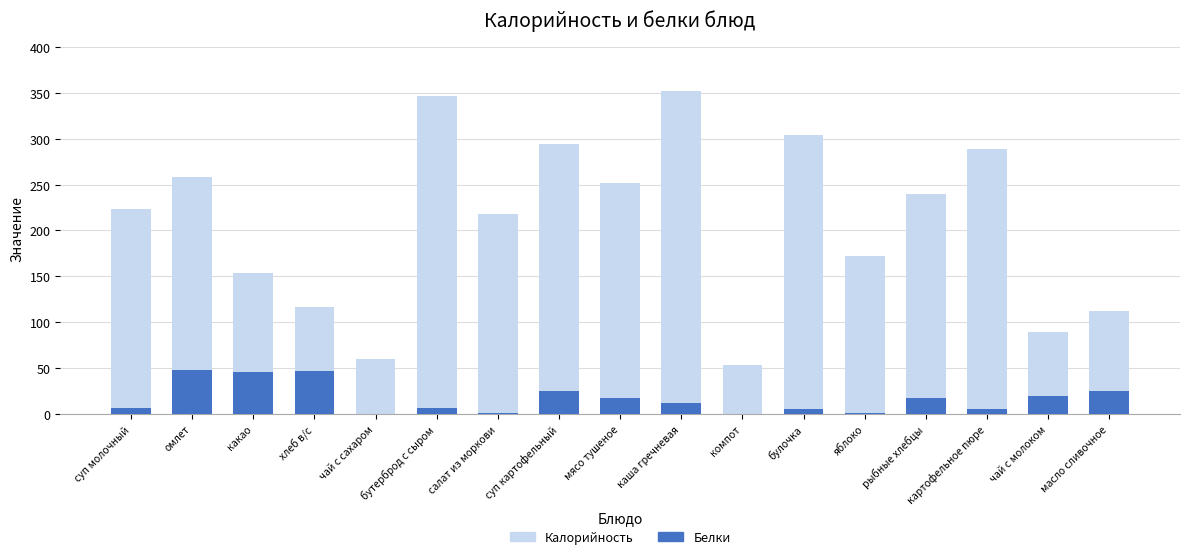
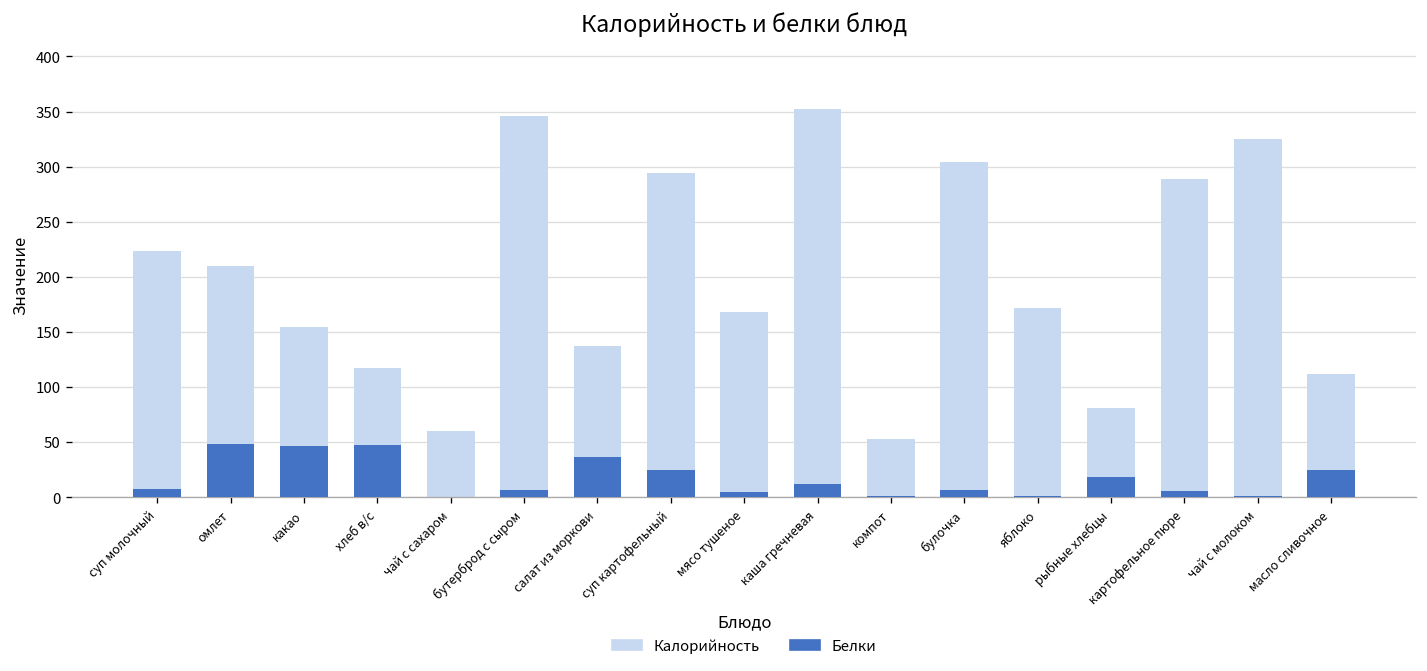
Калорийность, омлет: 260 -> 210
Калорийность, салат из моркови: 220 -> 140
Белки, салат из моркови: 0 -> 40
Калорийность, мясо тушеное: 250 -> 170
Белки, мясо тушеное: 20 -> 10
Калорийность, рыбные хлебцы: 240 -> 80
Калорийность, чай с молоком: 90 -> 330
Белки, чай с молоком: 20 -> 0
